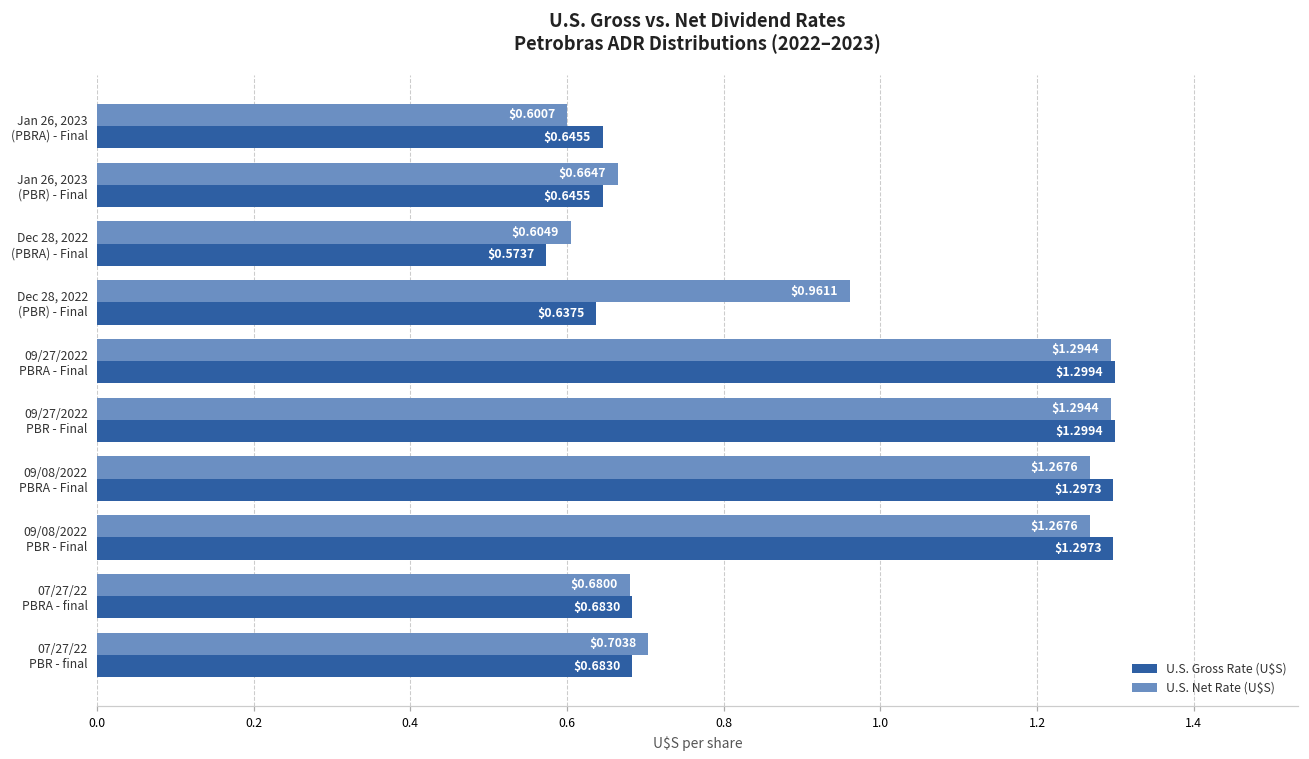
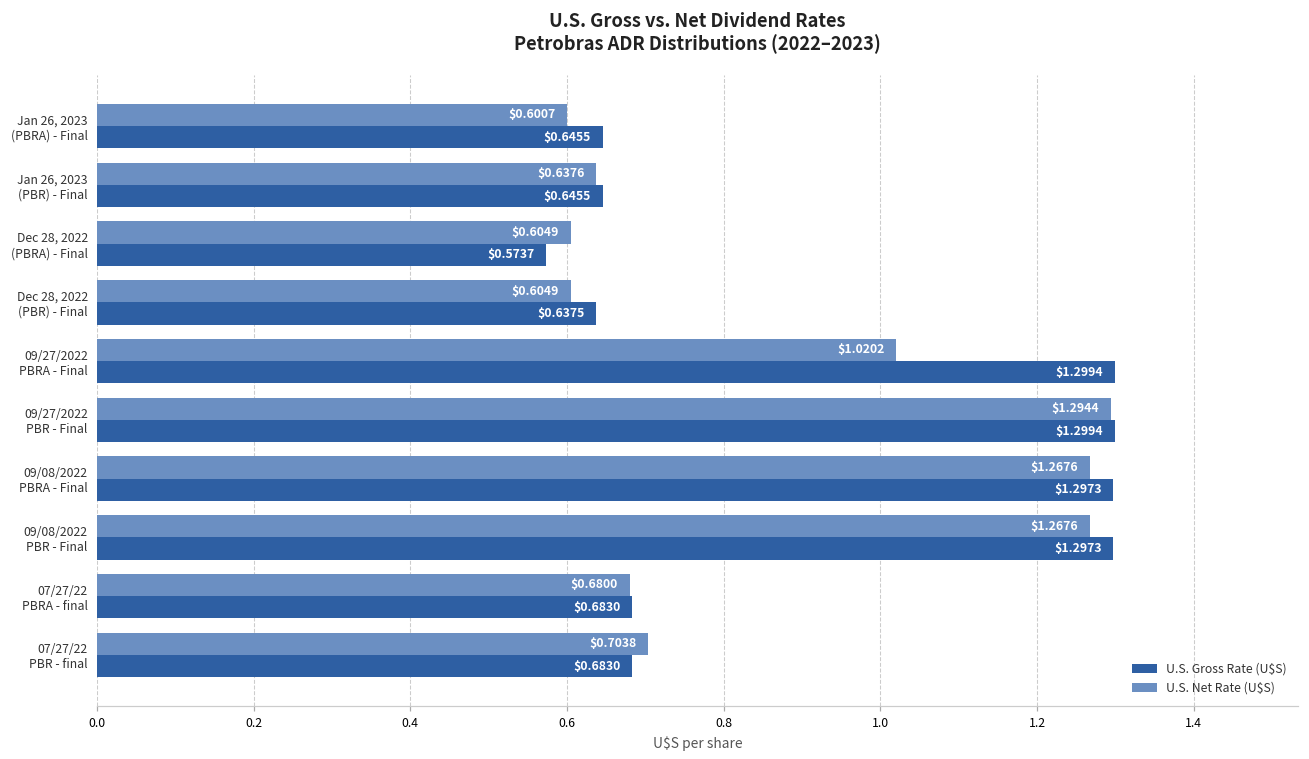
U.S. Net Rate (U$S), Jan 26, 2023 (PBR) - Final: $0.6647 -> $0.6376
U.S. Net Rate (U$S), Dec 28, 2022 (PBR) - Final: $0.9611 -> $0.6049
U.S. Net Rate (U$S), 09/27/2022 PBRA - Final: $1.2944 -> $1.0202
